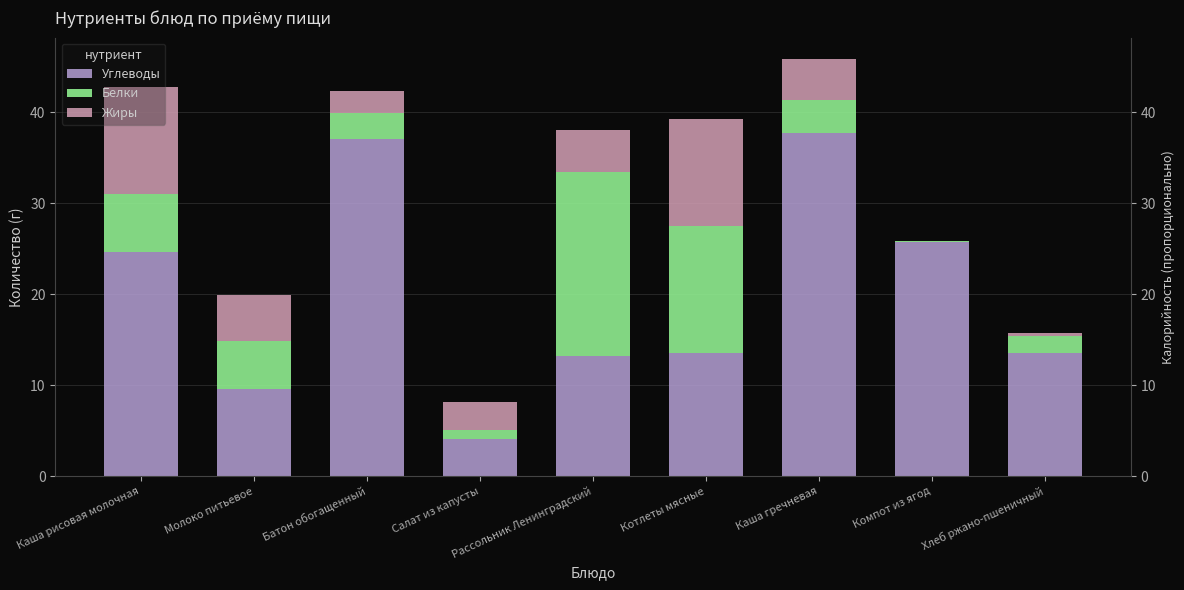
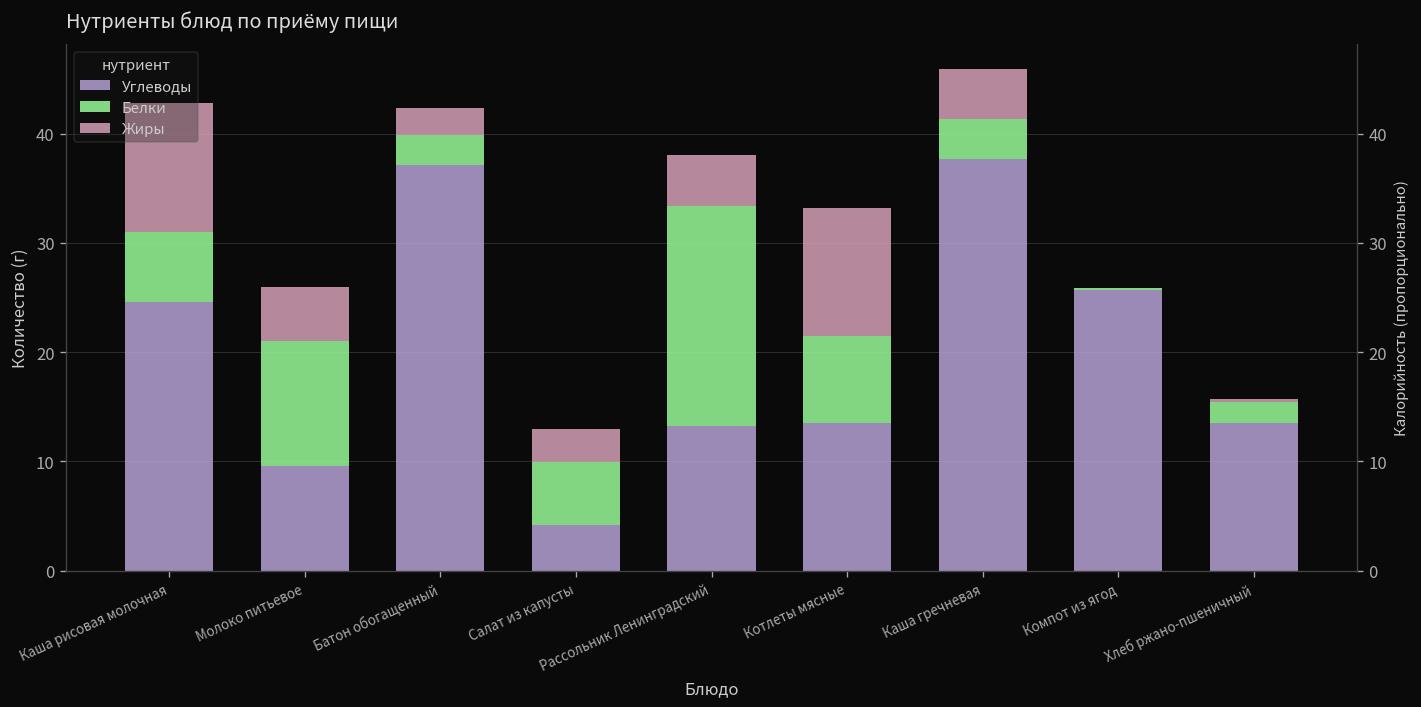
Белки, Молоко питьевое: 5 -> 11
Белки, Салат из капусты: 1 -> 6
Белки, Котлеты мясные: 14 -> 8
